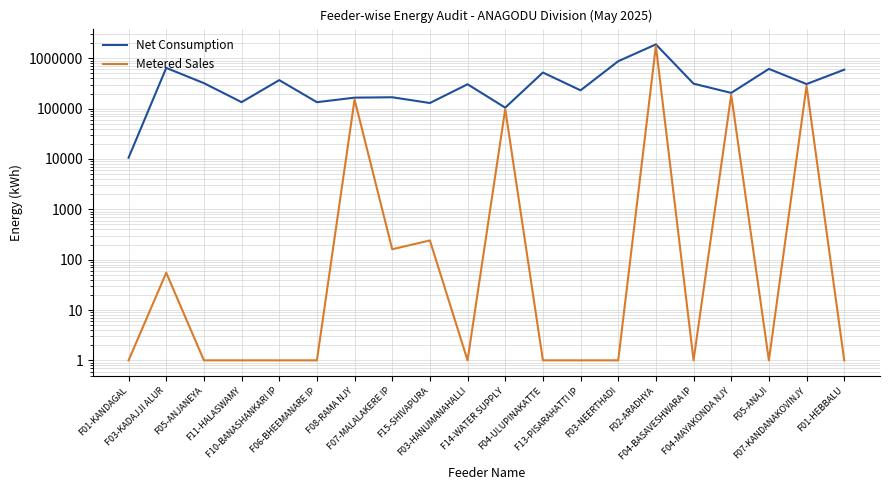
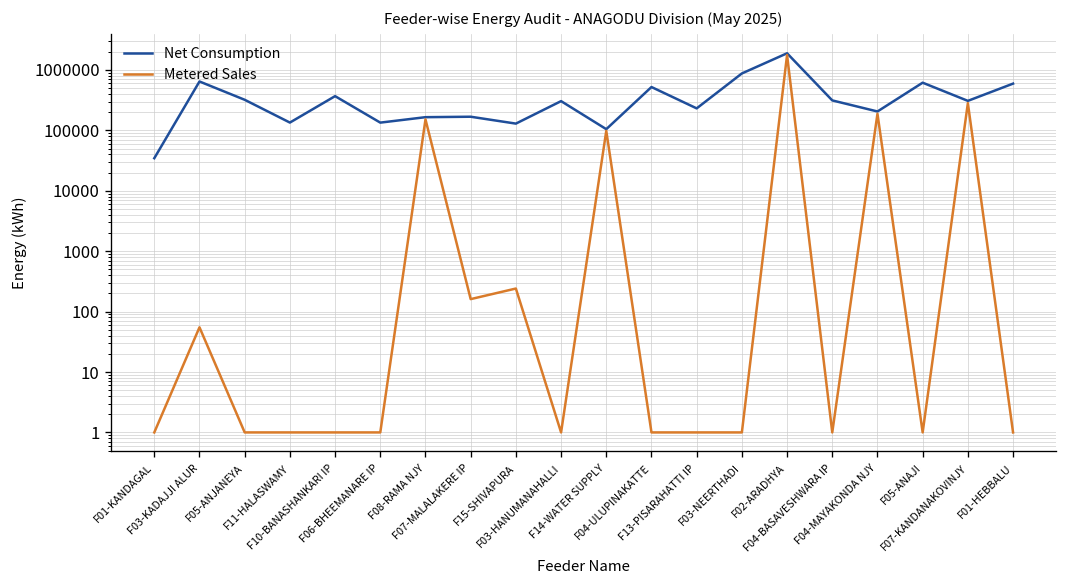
Net Consumption, F01-KANDAGAL: 11000 -> 30000
